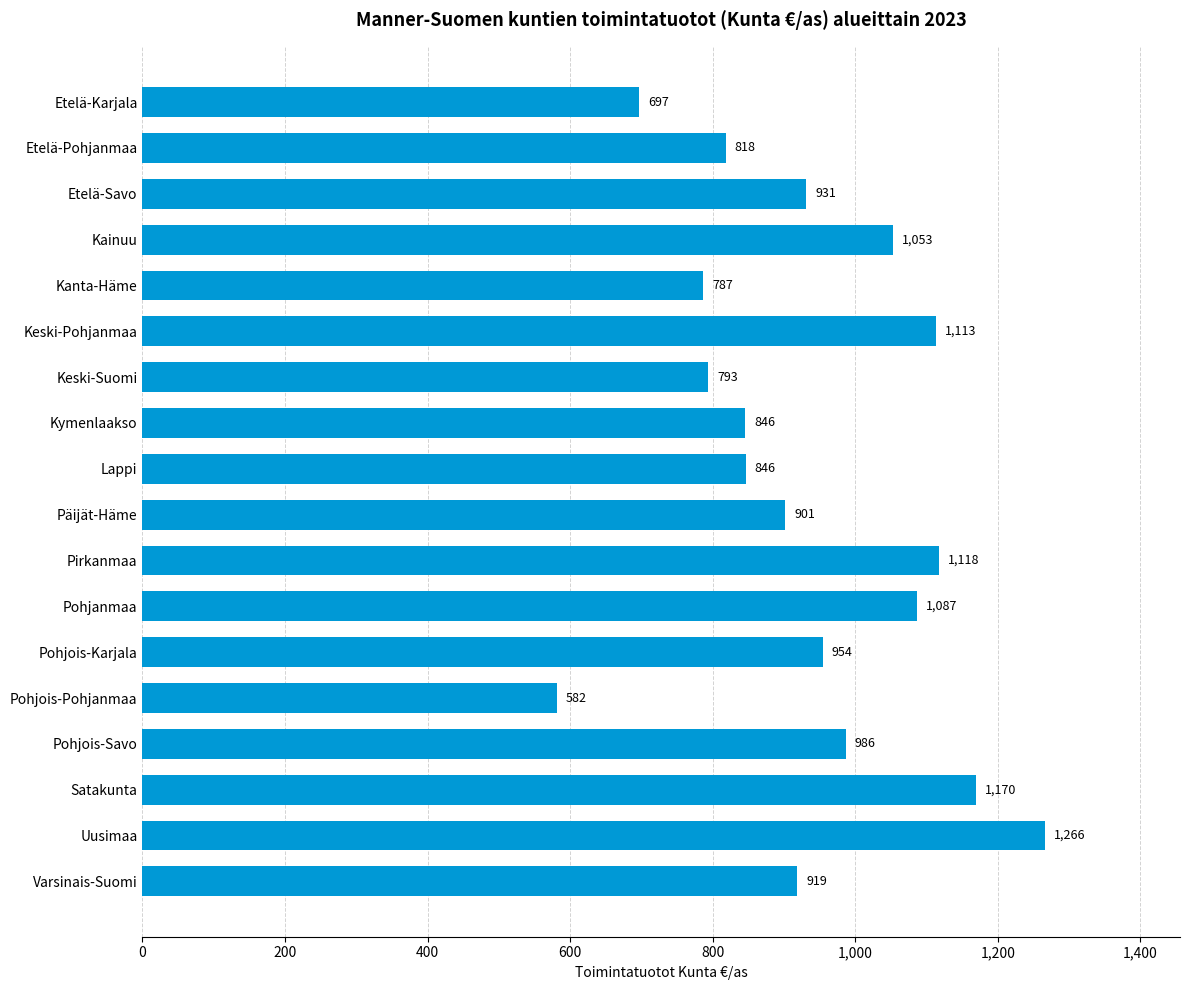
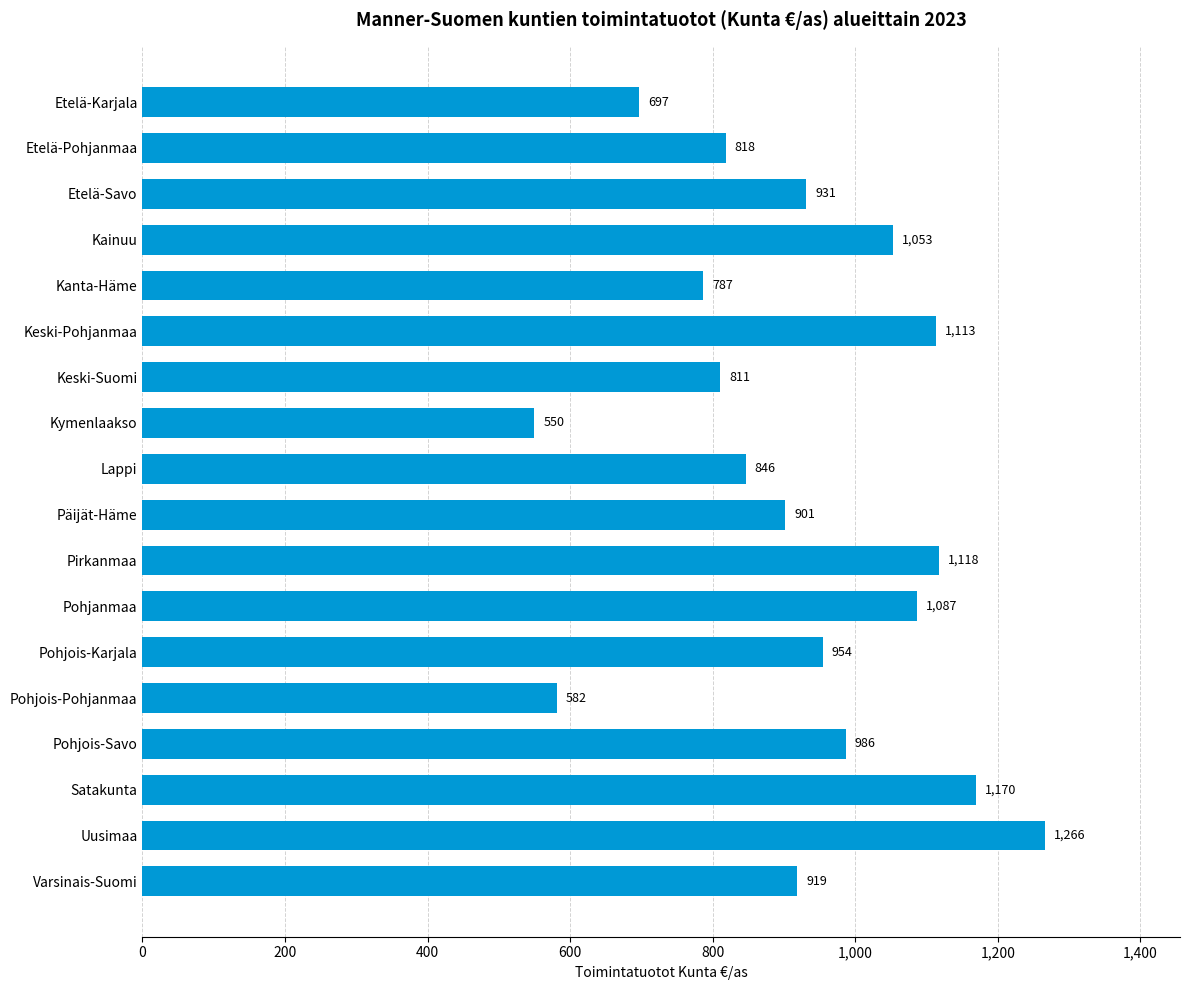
Keski-Suomi: 793 -> 811
Kymenlaakso: 846 -> 550
